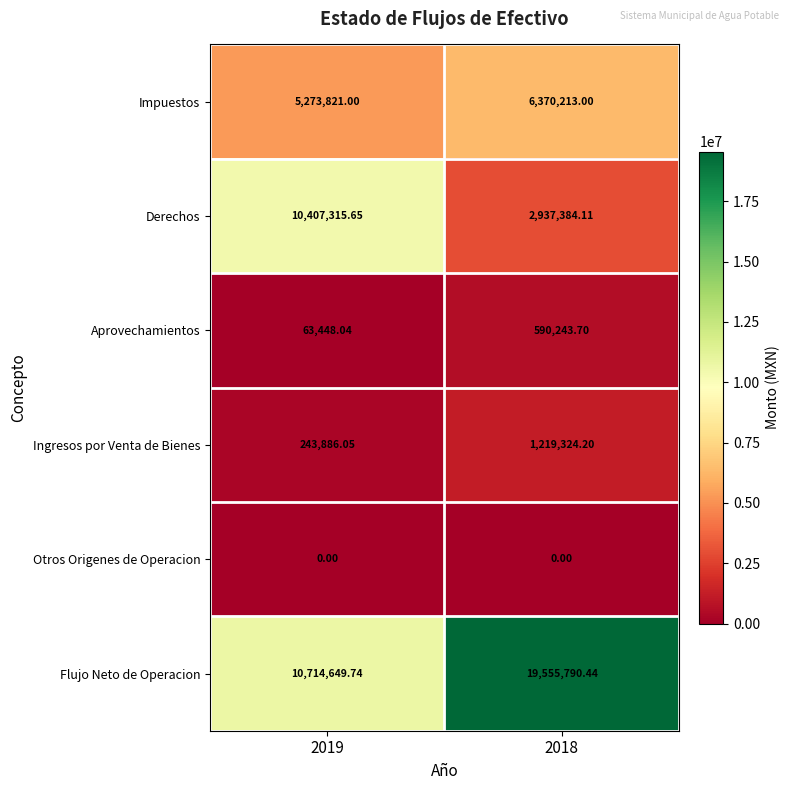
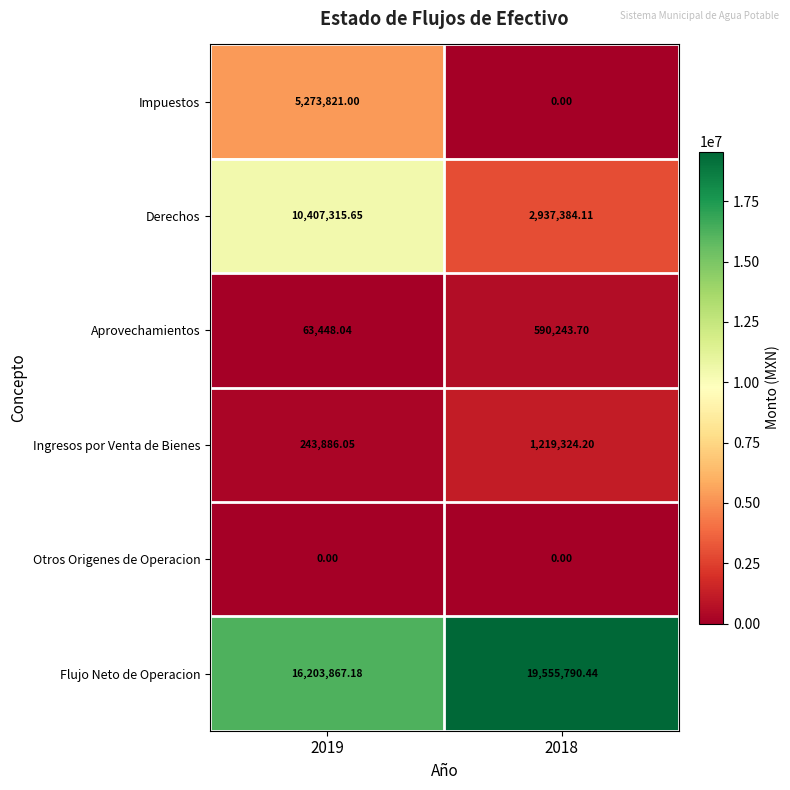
Impuestos, 2018: 6,370,213.00 -> 0.00
Flujo Neto de Operacion, 2019: 10,714,649.74 -> 16,203,867.18
